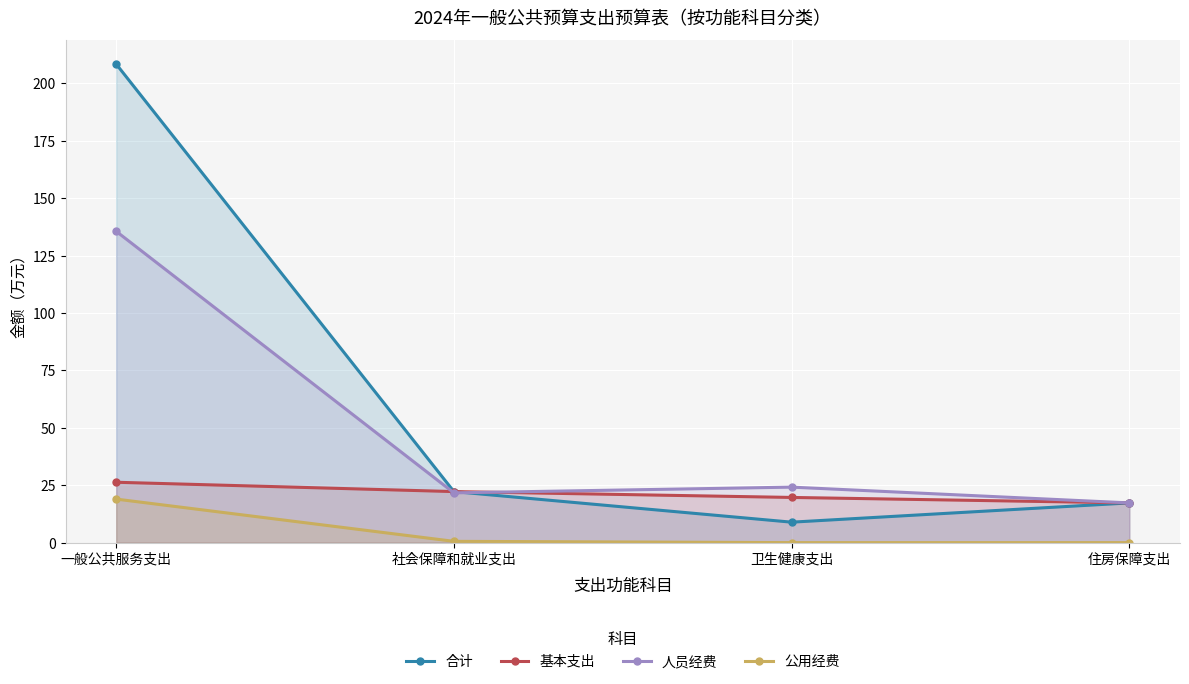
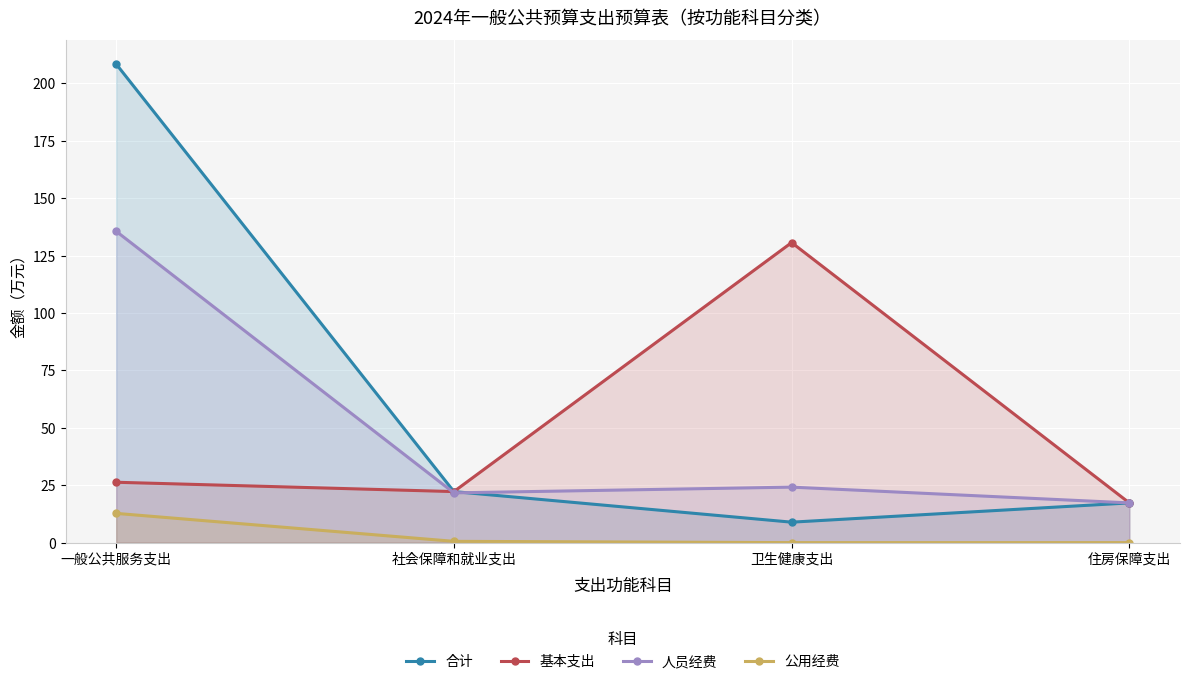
公用经费, 一般公共服务支出: 19 -> 13
基本支出, 卫生健康支出: 20 -> 131
